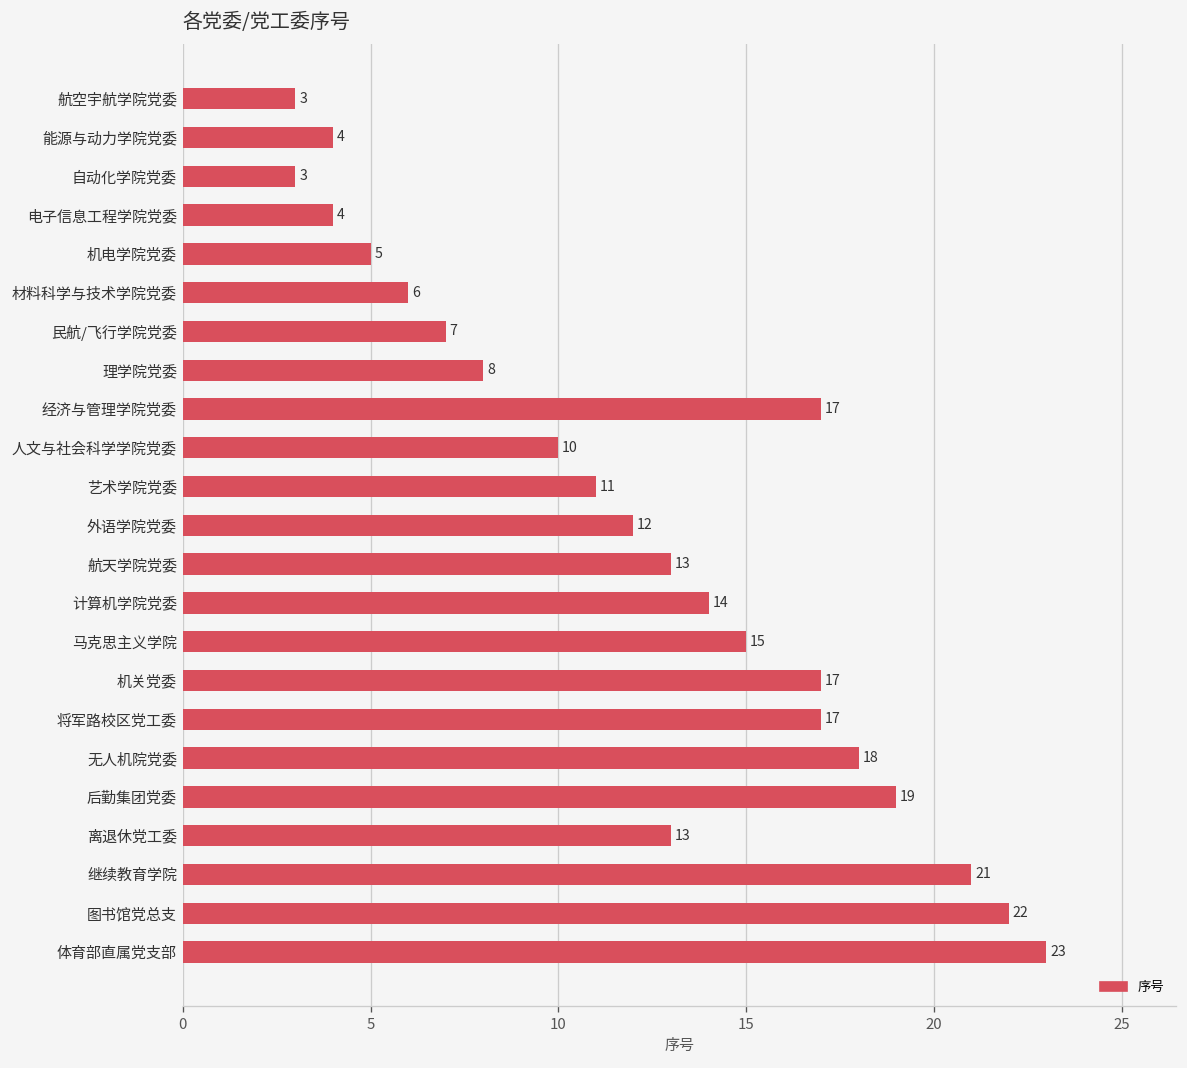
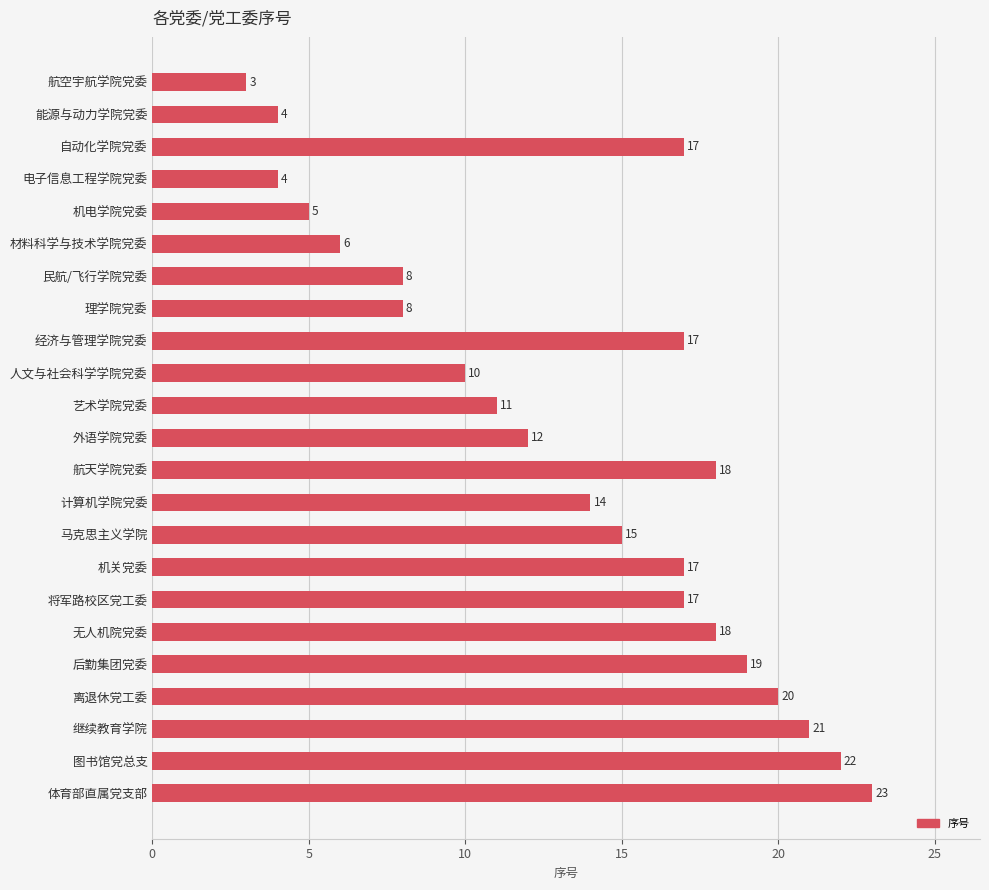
自动化学院党委: 3 -> 17
民航/飞行学院党委: 7 -> 8
航天学院党委: 13 -> 18
离退休党工委: 13 -> 20
